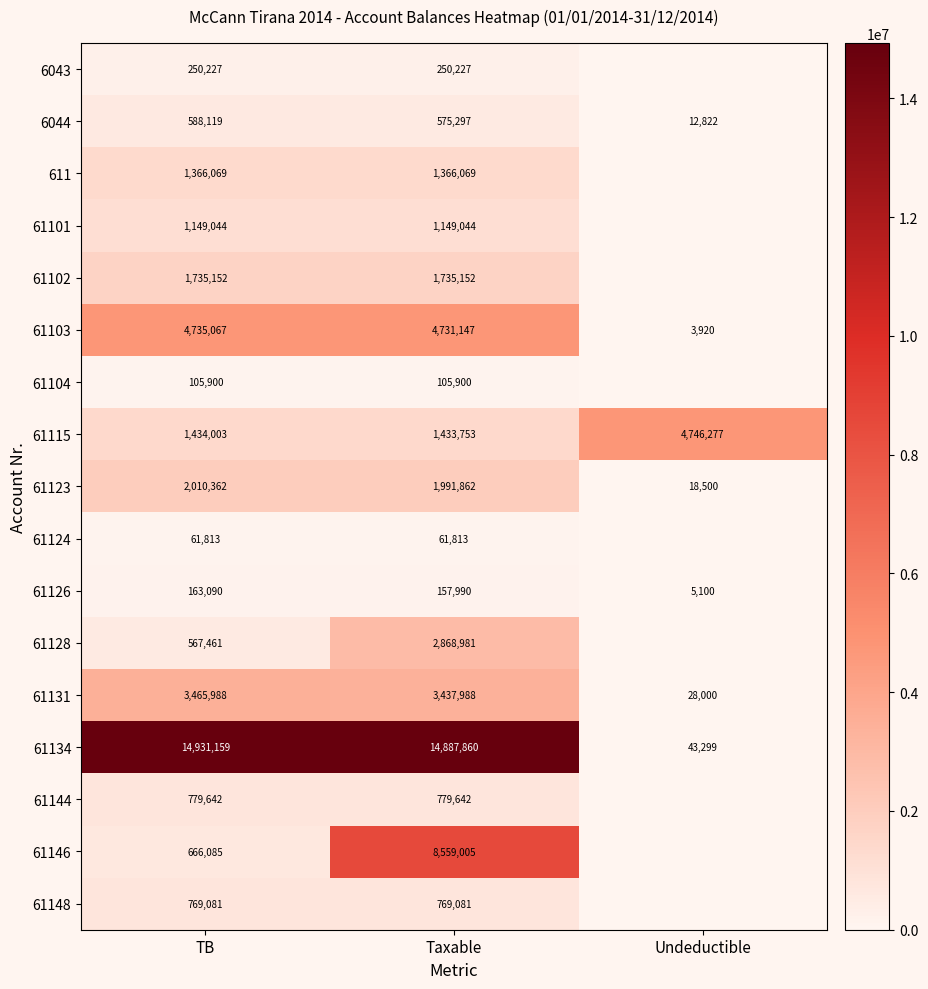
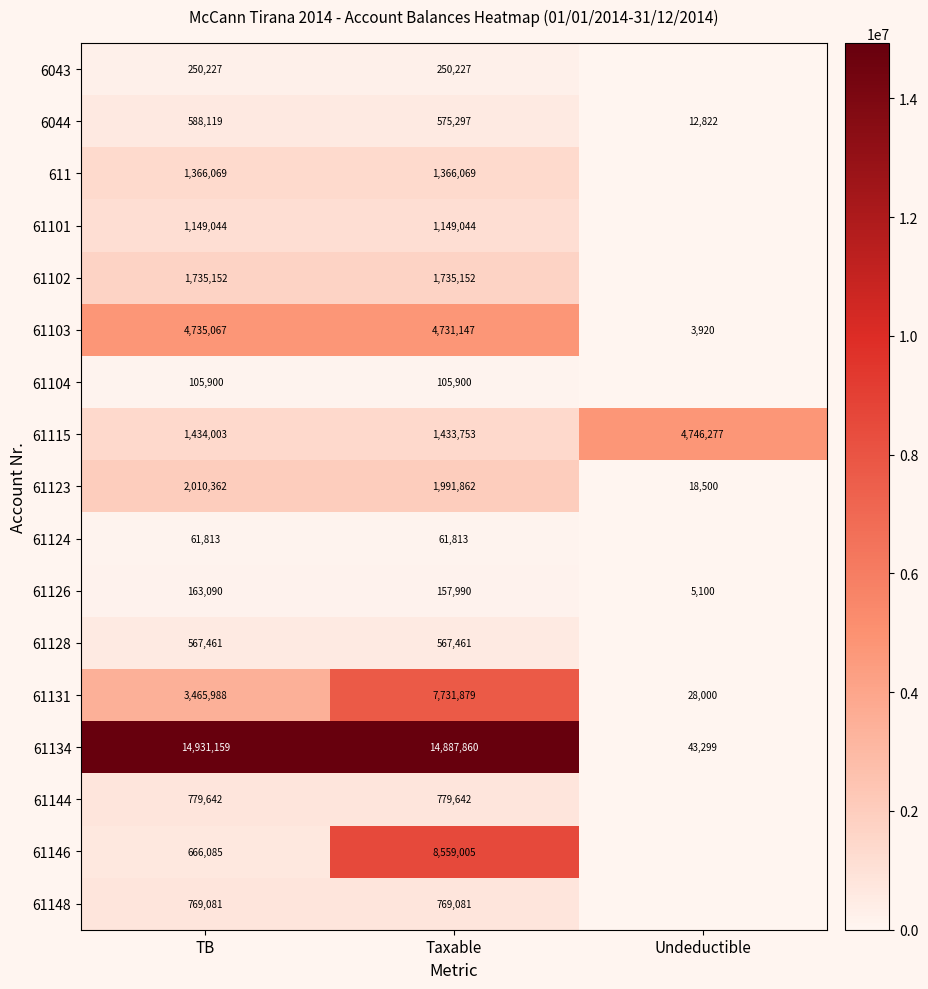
61128, Taxable: 2,868,981 -> 567,461
61131, Taxable: 3,437,988 -> 7,731,879
